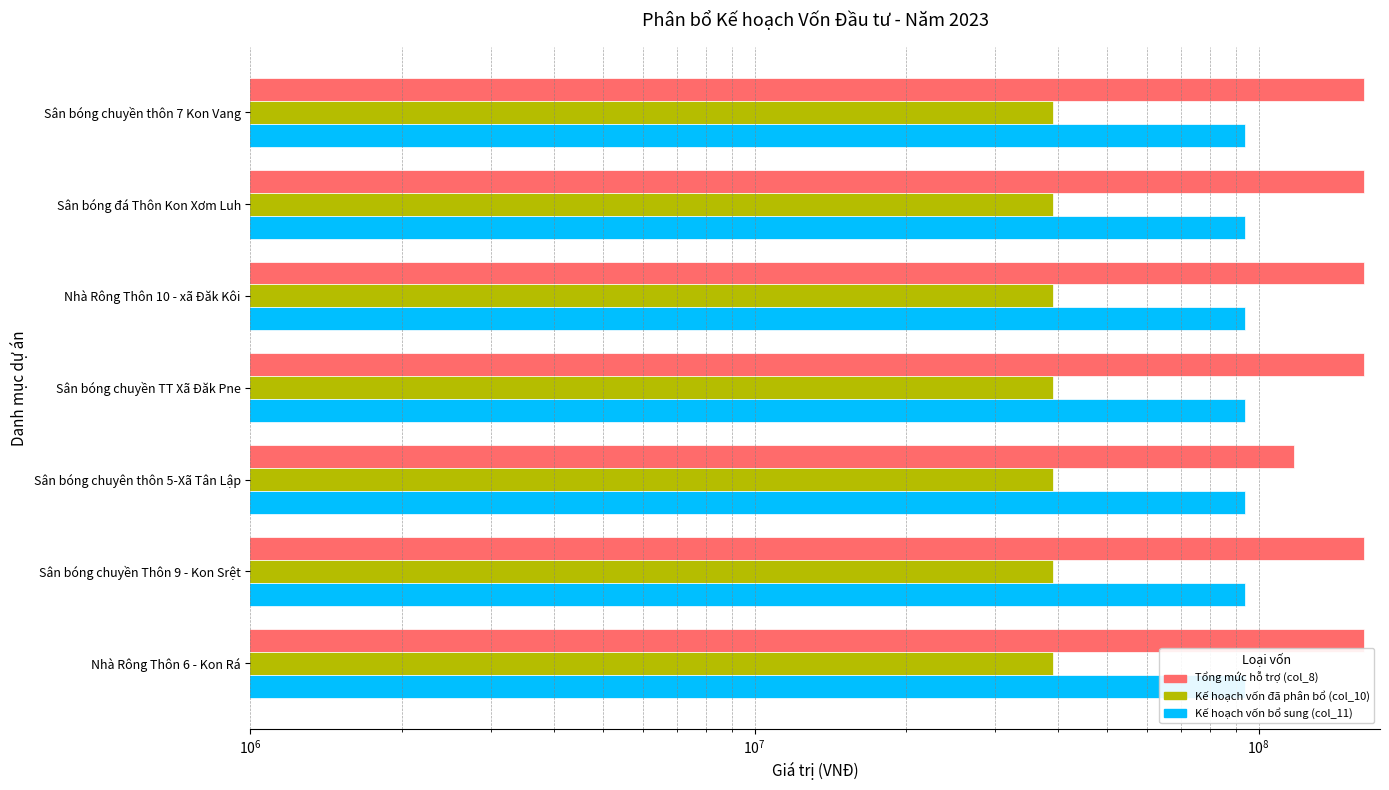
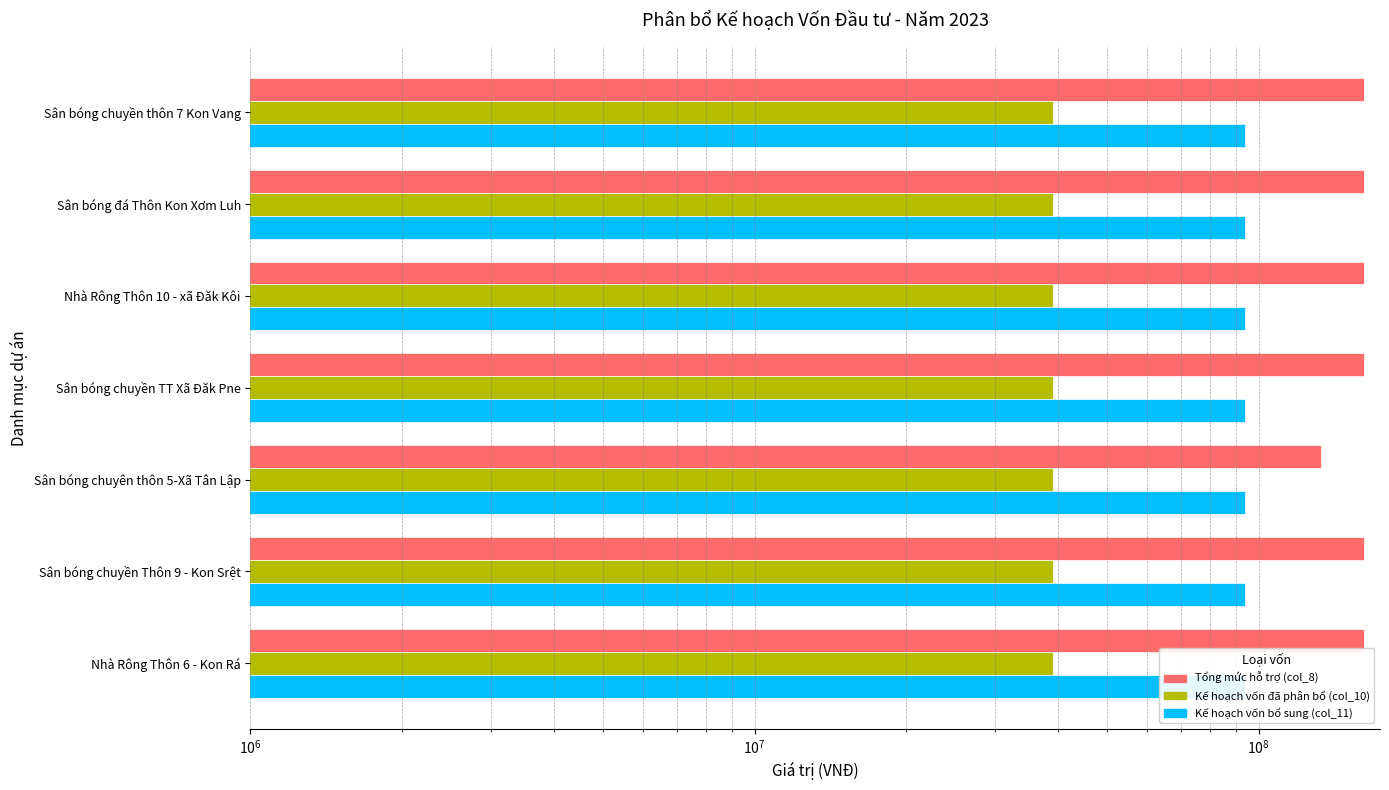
Tổng mức hỗ trợ (col_8), Sân bóng chuyên thôn 5-Xã Tân Lập: 118000000 -> 133000000
